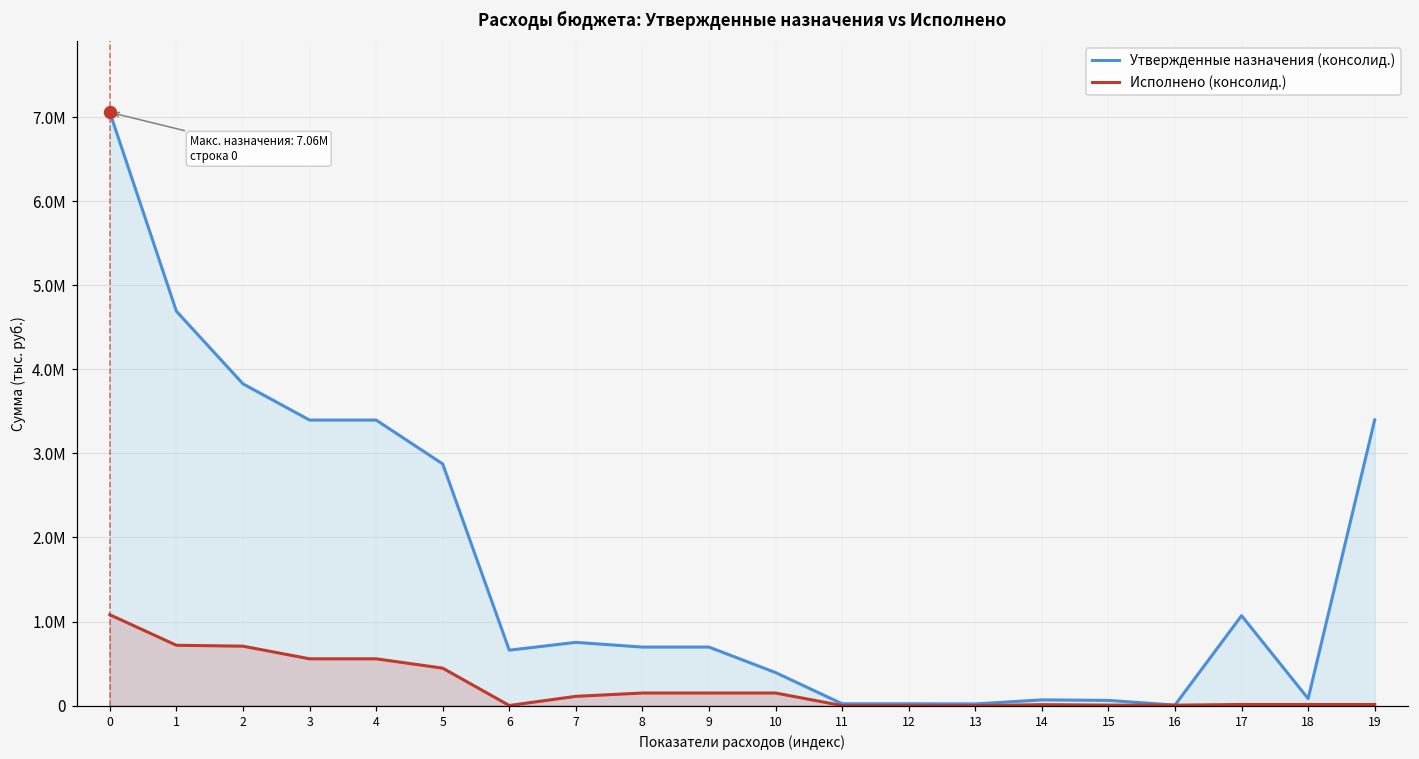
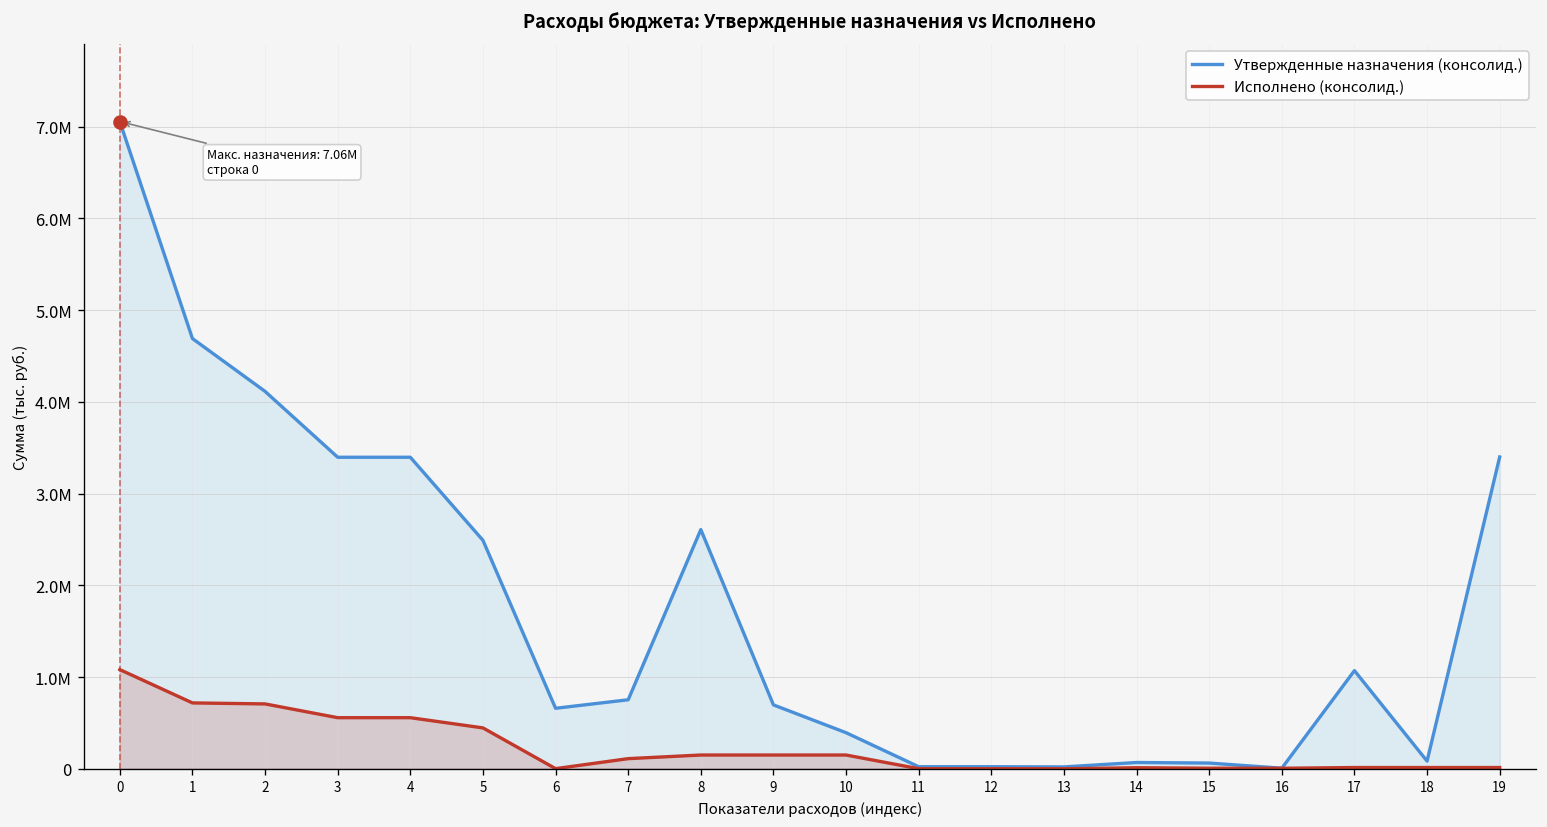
Утвержденные назначения (консолид.), 2: 3800000 -> 4100000
Утвержденные назначения (консолид.), 5: 2900000 -> 2500000
Утвержденные назначения (консолид.), 8: 700000 -> 2600000
